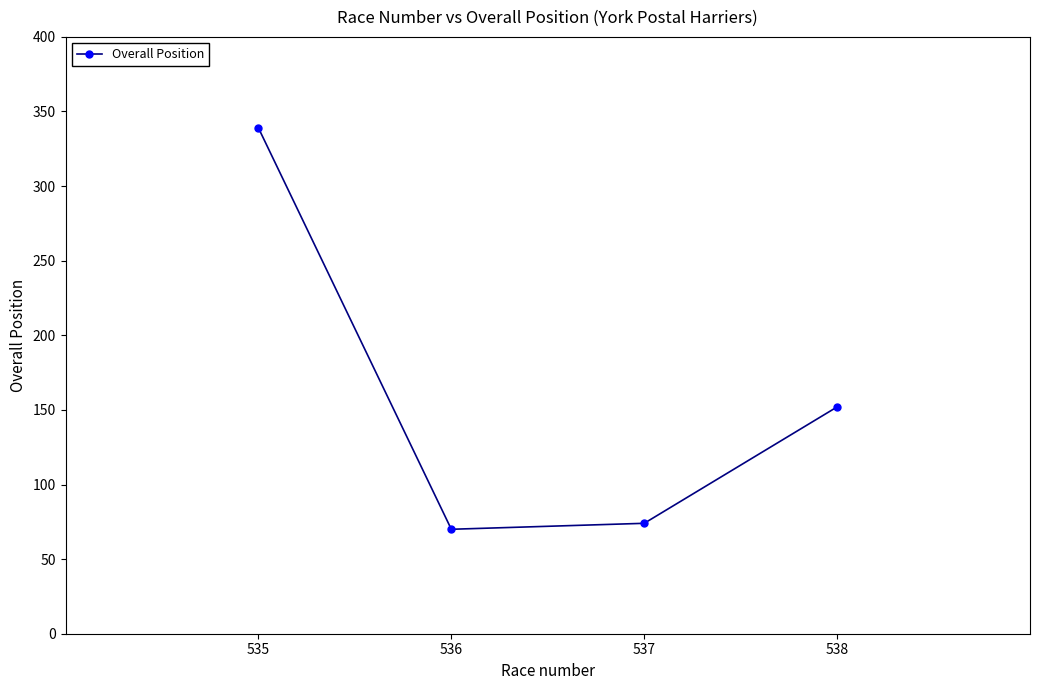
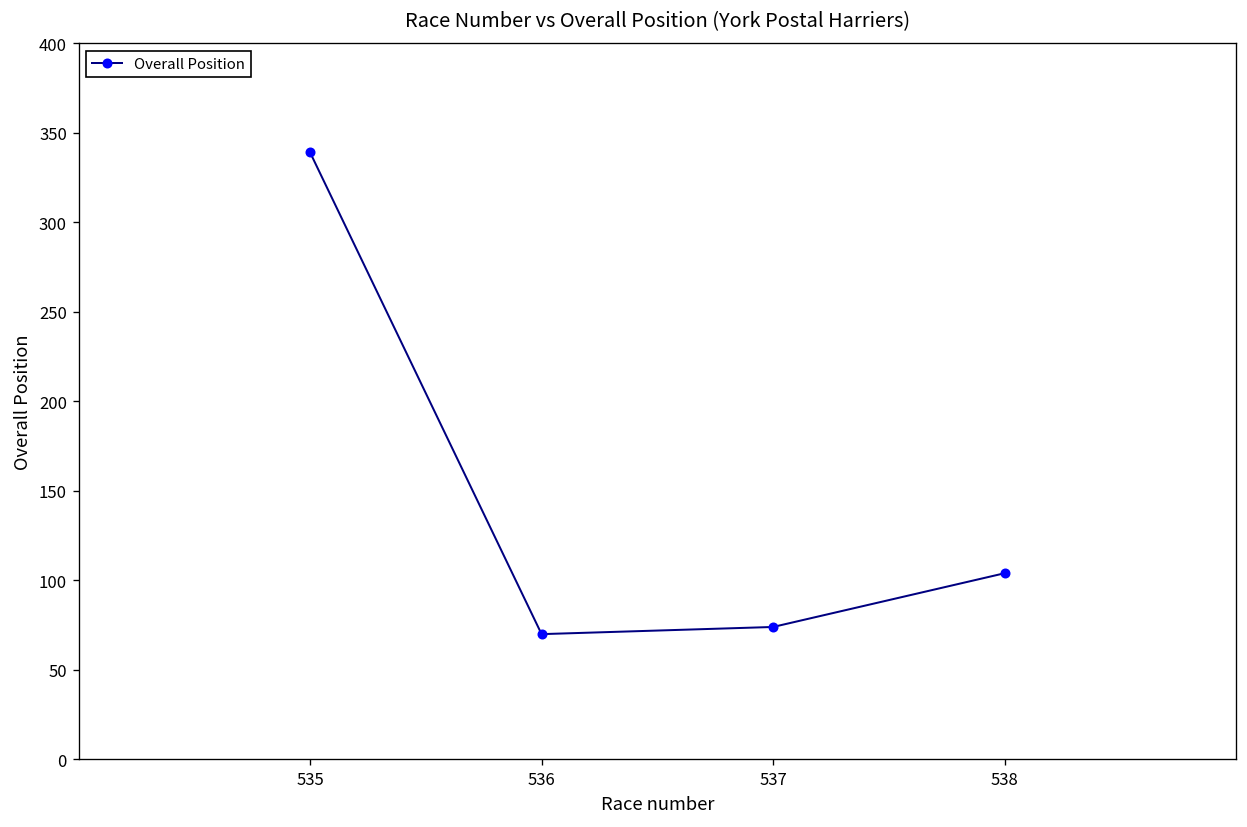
538: 152 -> 104
